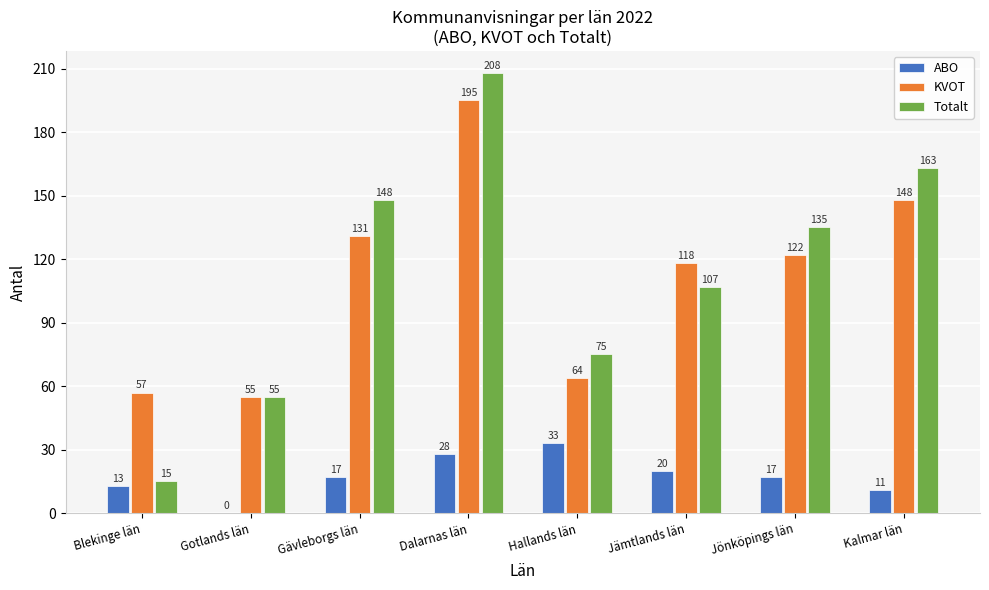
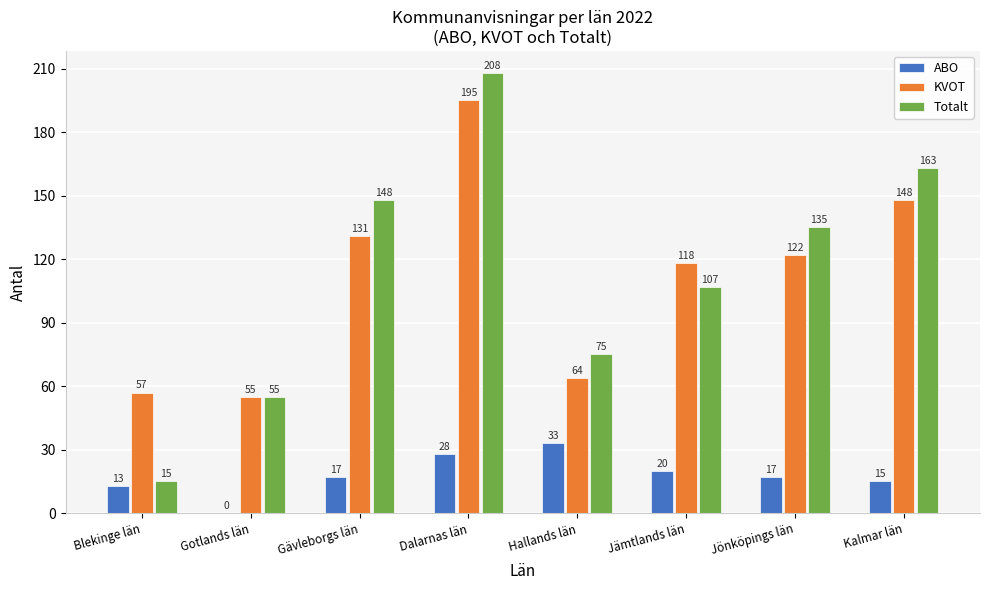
ABO, Kalmar län: 11 -> 15
